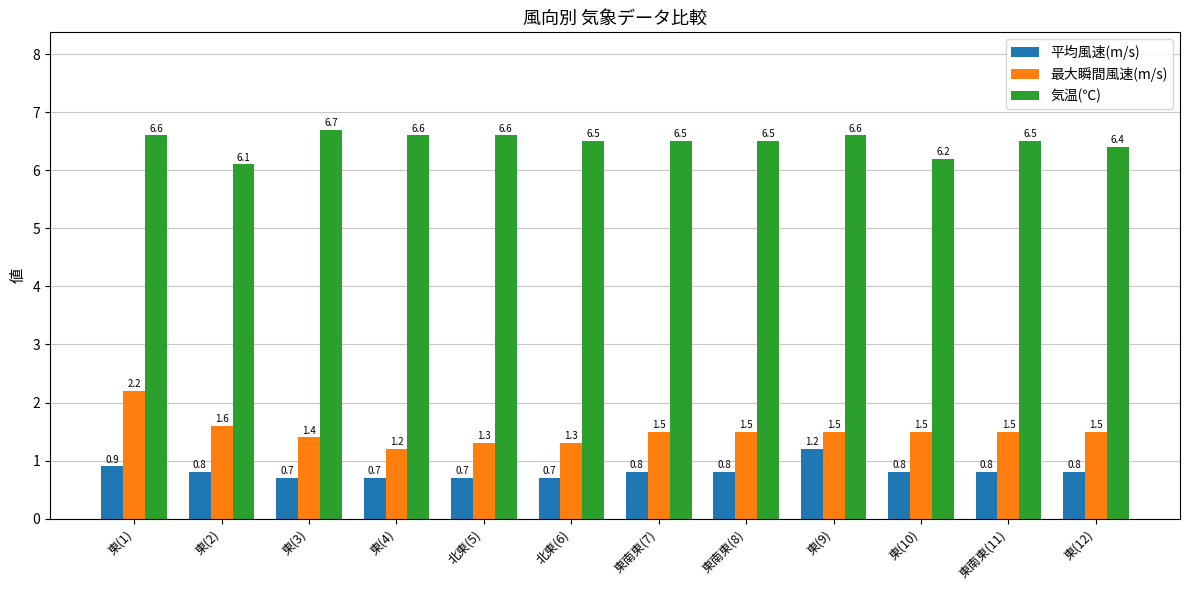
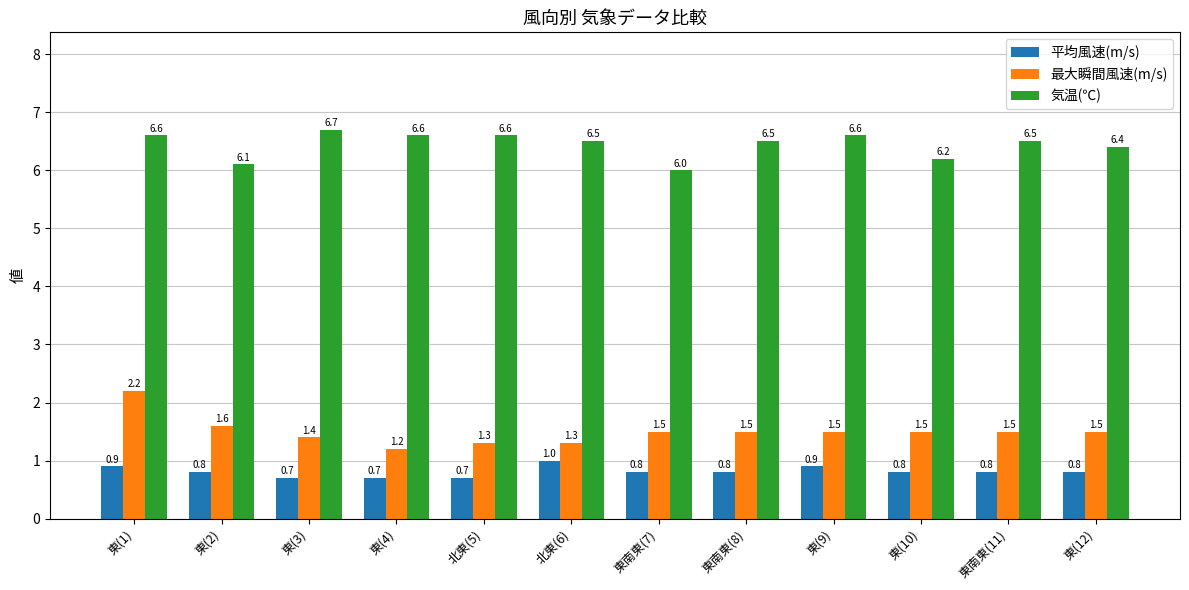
平均風速(m/s), 北東(6): 0.7 -> 1.0
気温(℃), 東南東(7): 6.5 -> 6.0
平均風速(m/s), 東(9): 1.2 -> 0.9
